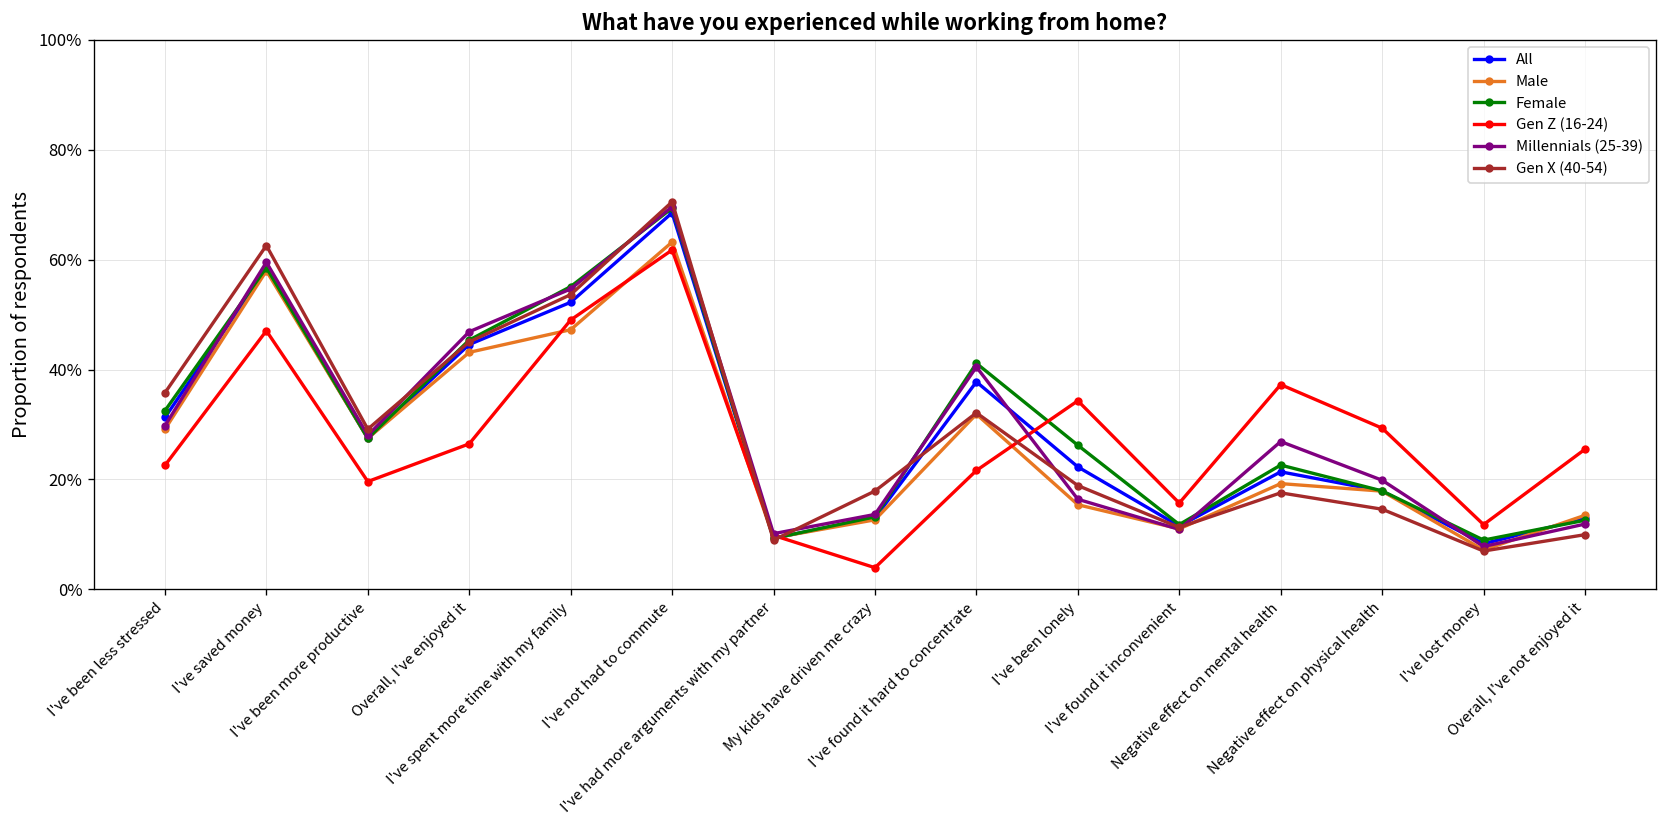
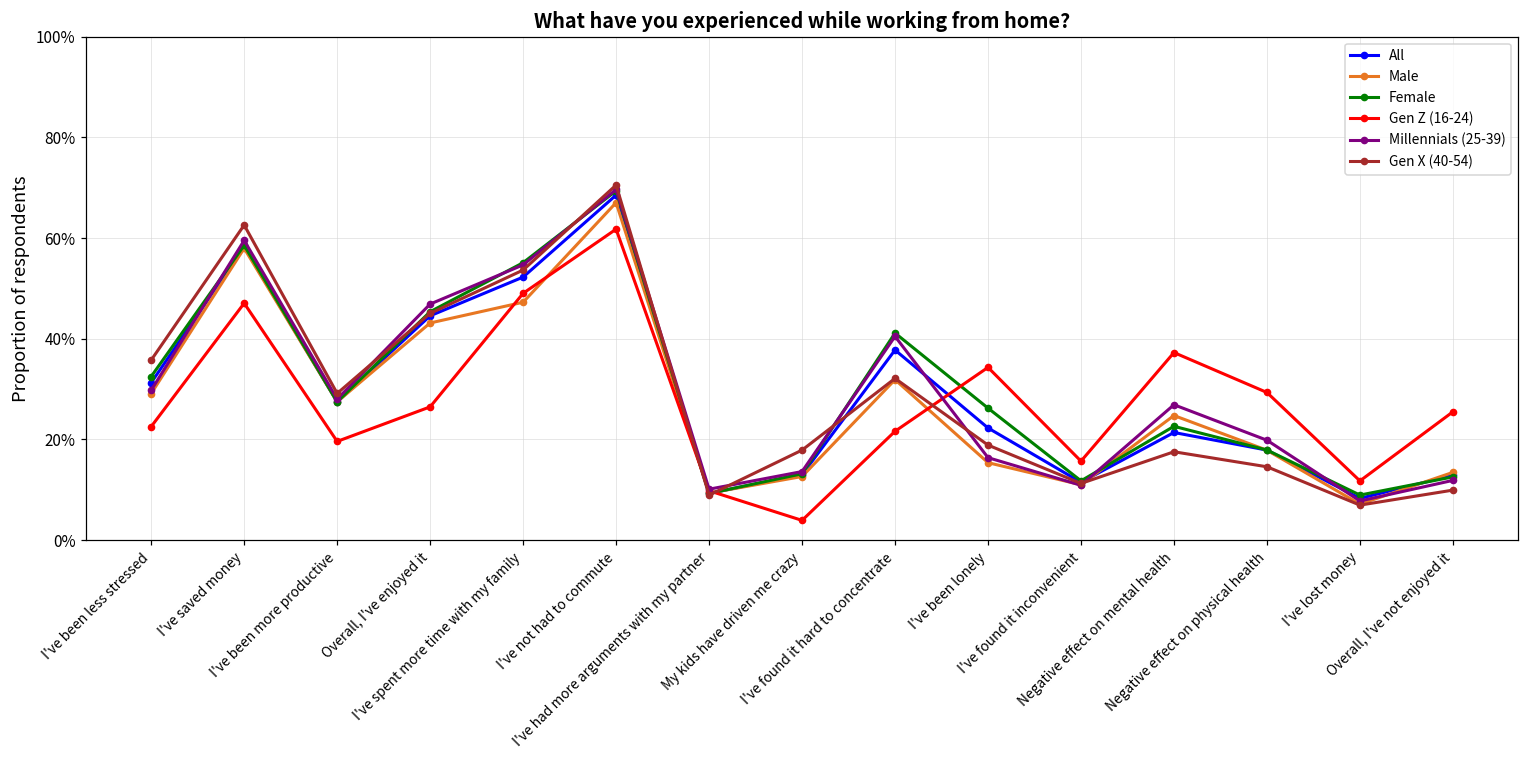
Male, I've not had to commute: 63% -> 67%
Male, Negative effect on mental health: 19% -> 25%
